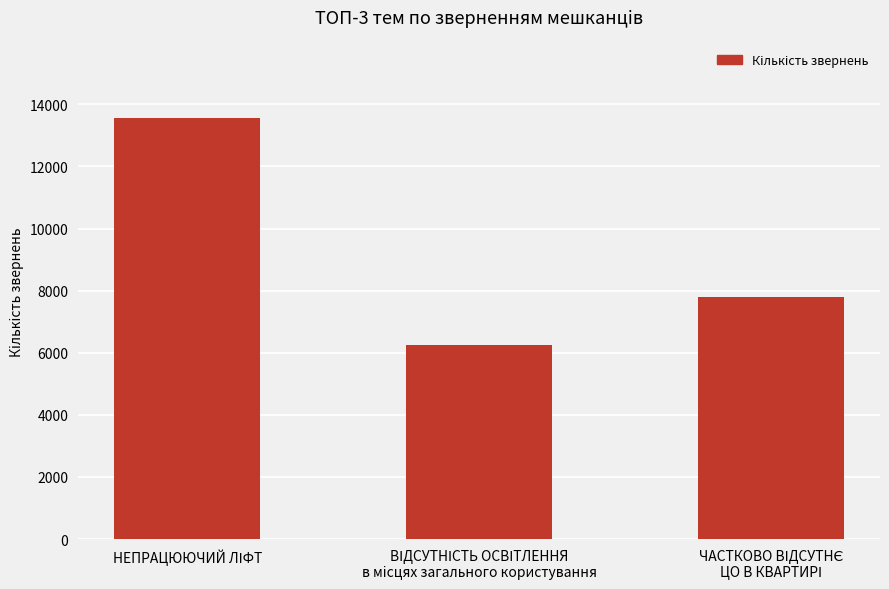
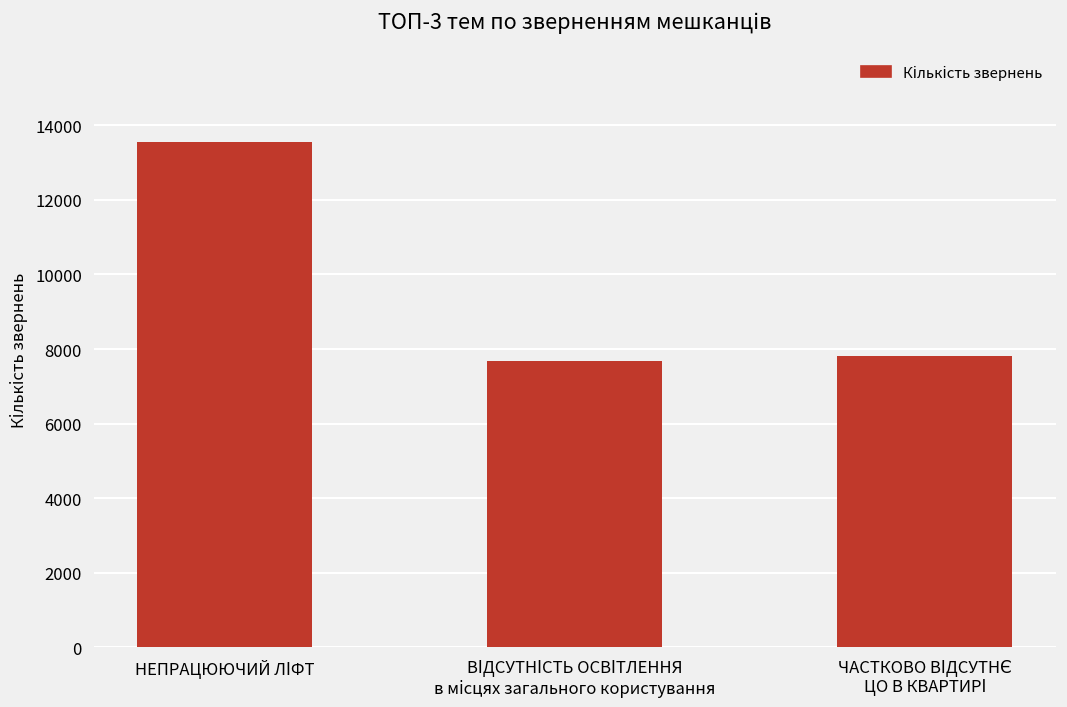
ВІДСУТНІСТЬ ОСВІТЛЕННЯ в місцях загального користування: 6300 -> 7700
